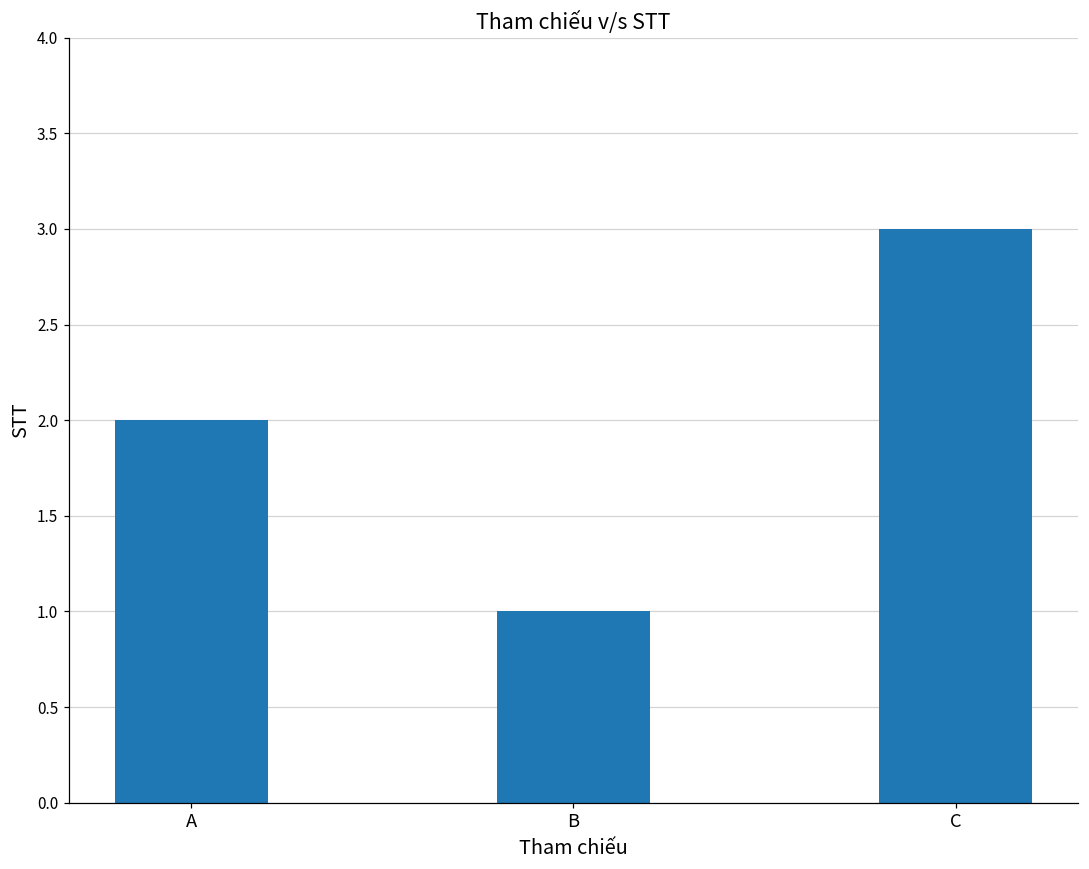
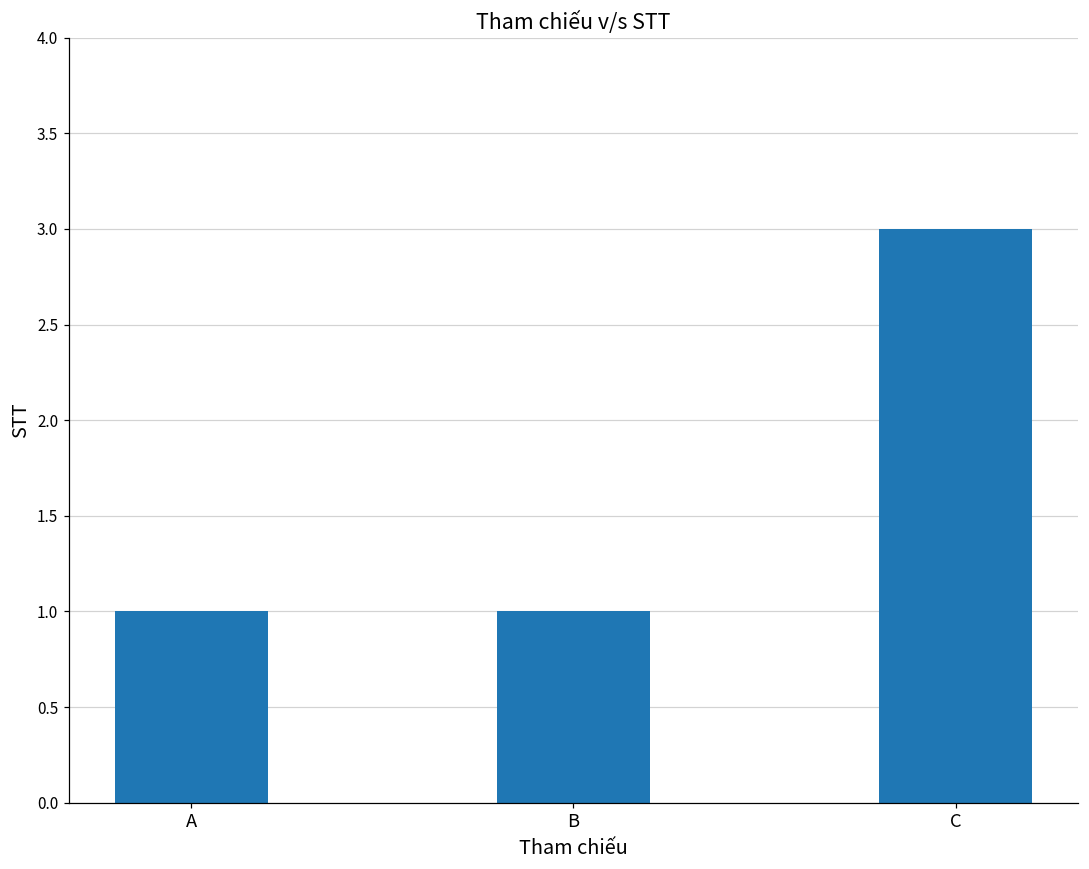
A: 2 -> 1
